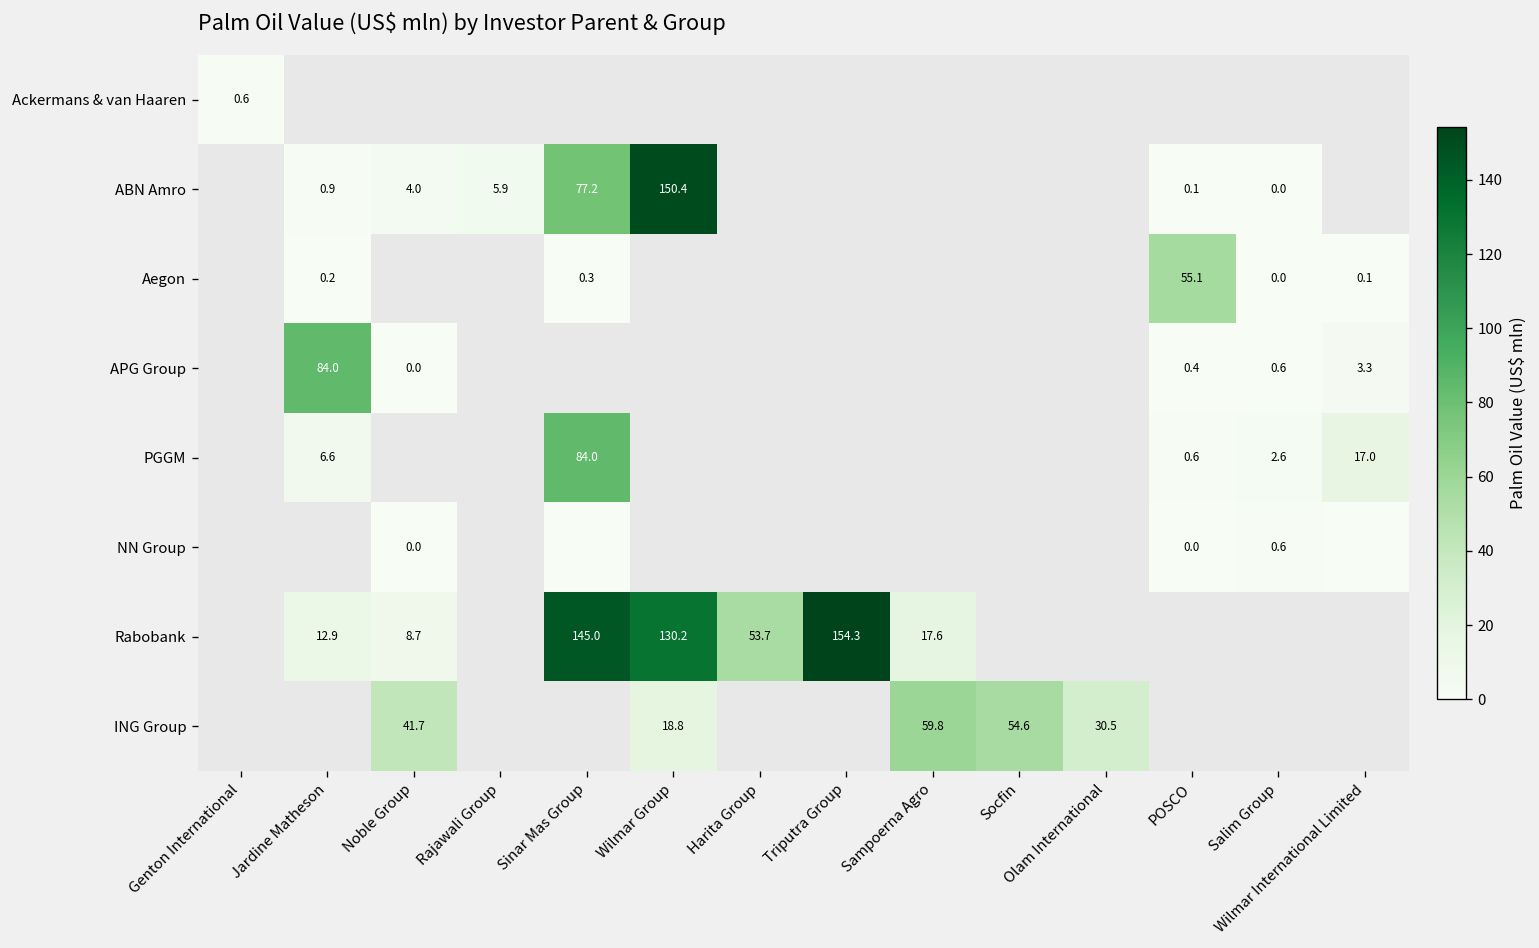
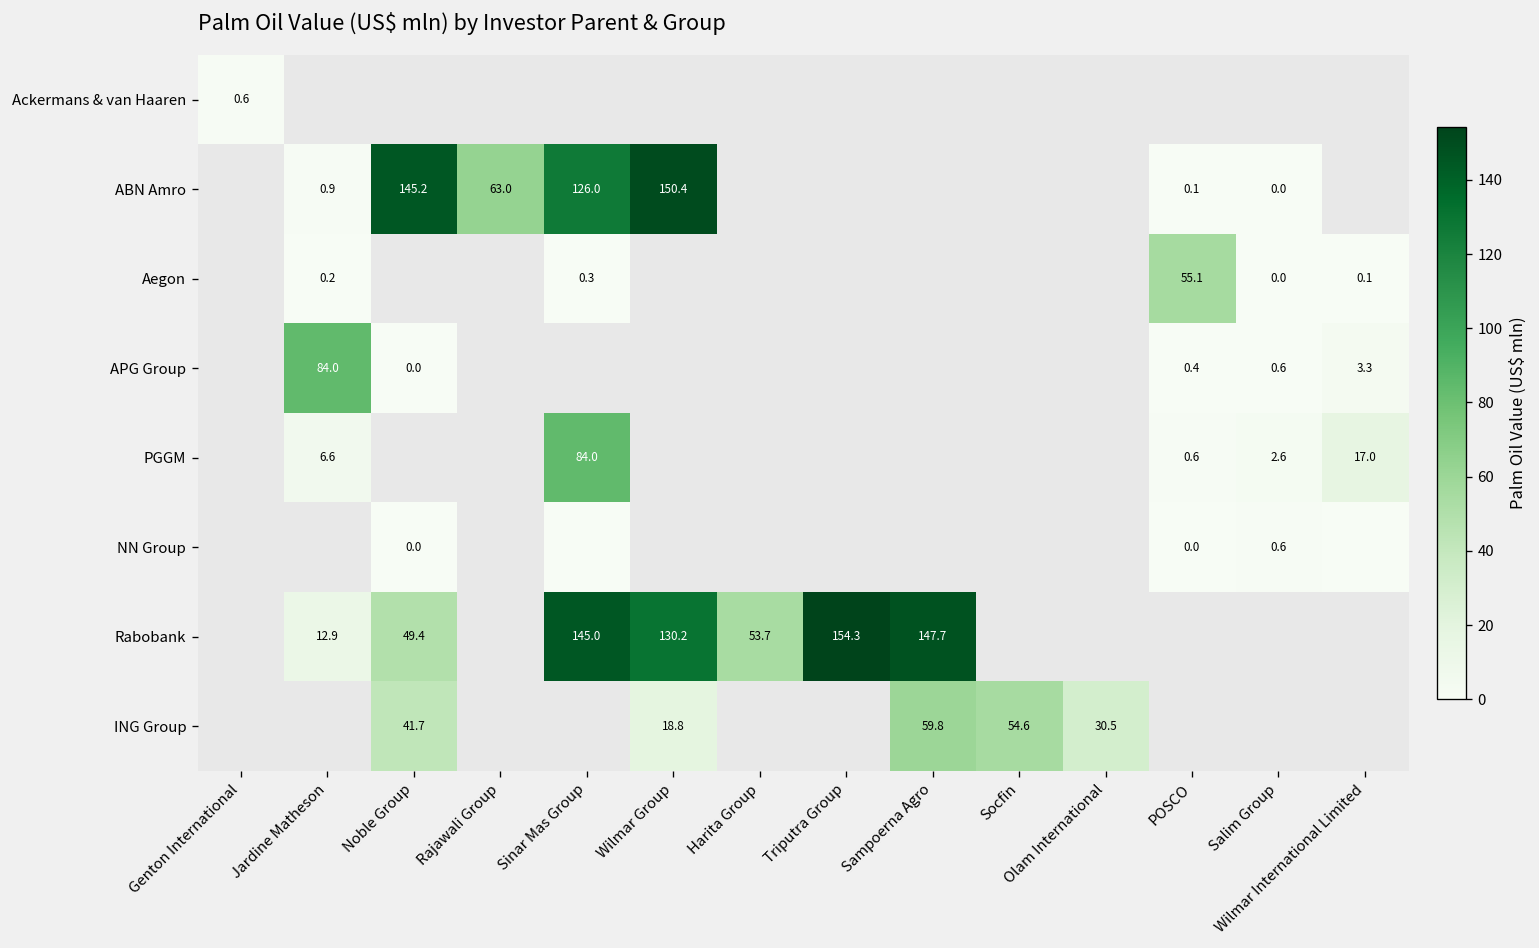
ABN Amro, Noble Group: 4.0 -> 145.2
ABN Amro, Rajawali Group: 5.9 -> 63.0
ABN Amro, Sinar Mas Group: 77.2 -> 126.0
Rabobank, Noble Group: 8.7 -> 49.4
Rabobank, Sampoerna Agro: 17.6 -> 147.7
